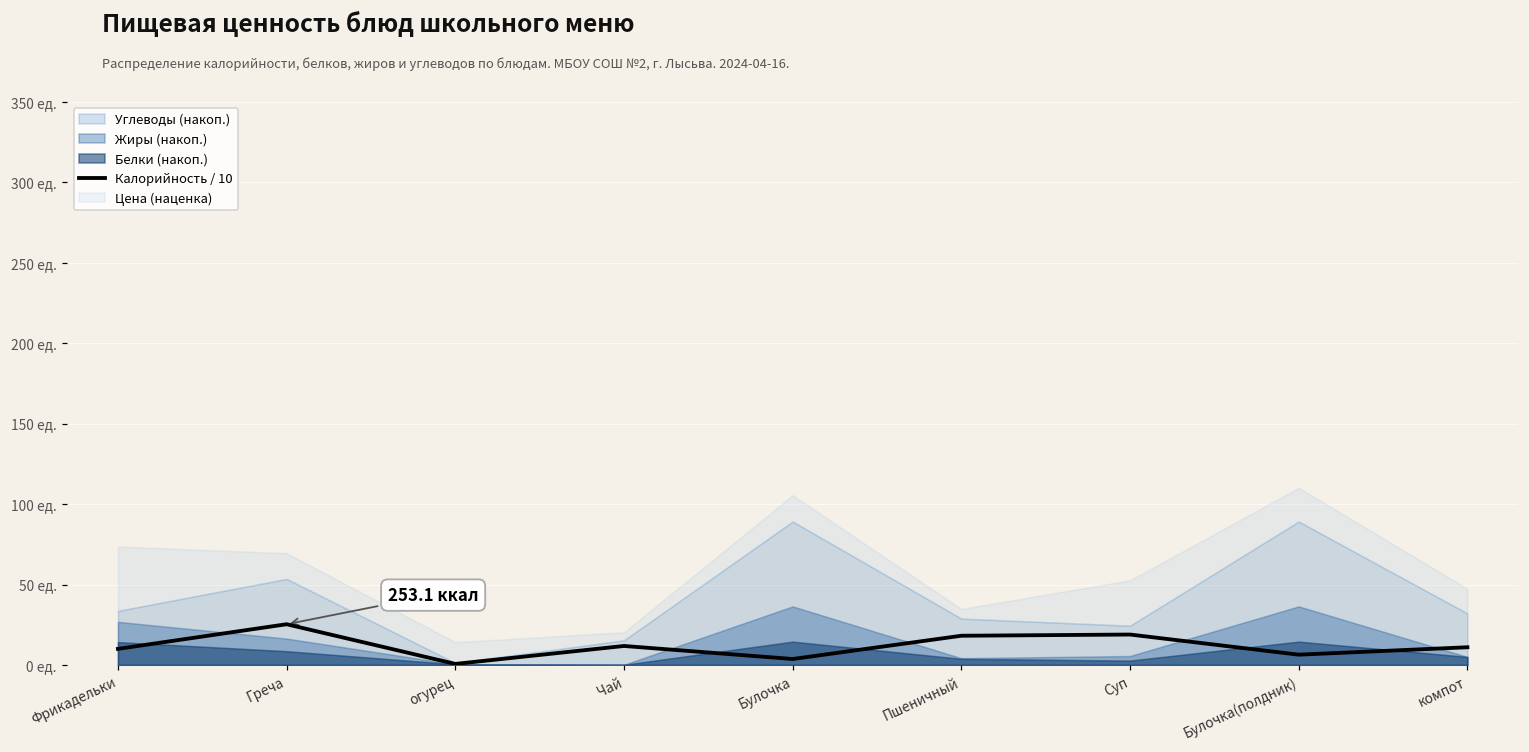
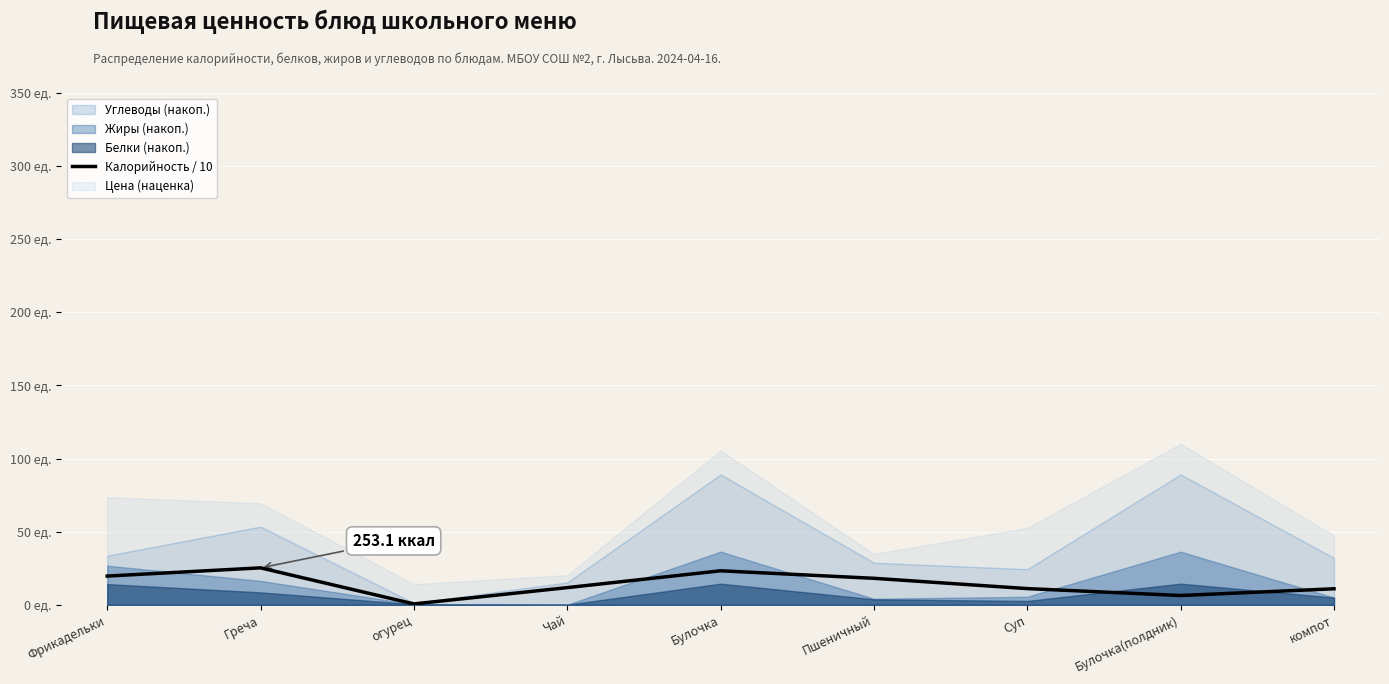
Калорийность / 10, Фрикадельки: 10 ед. -> 20 ед.
Калорийность / 10, Булочка: 4 ед. -> 23 ед.
Калорийность / 10, Суп: 19 ед. -> 11 ед.
